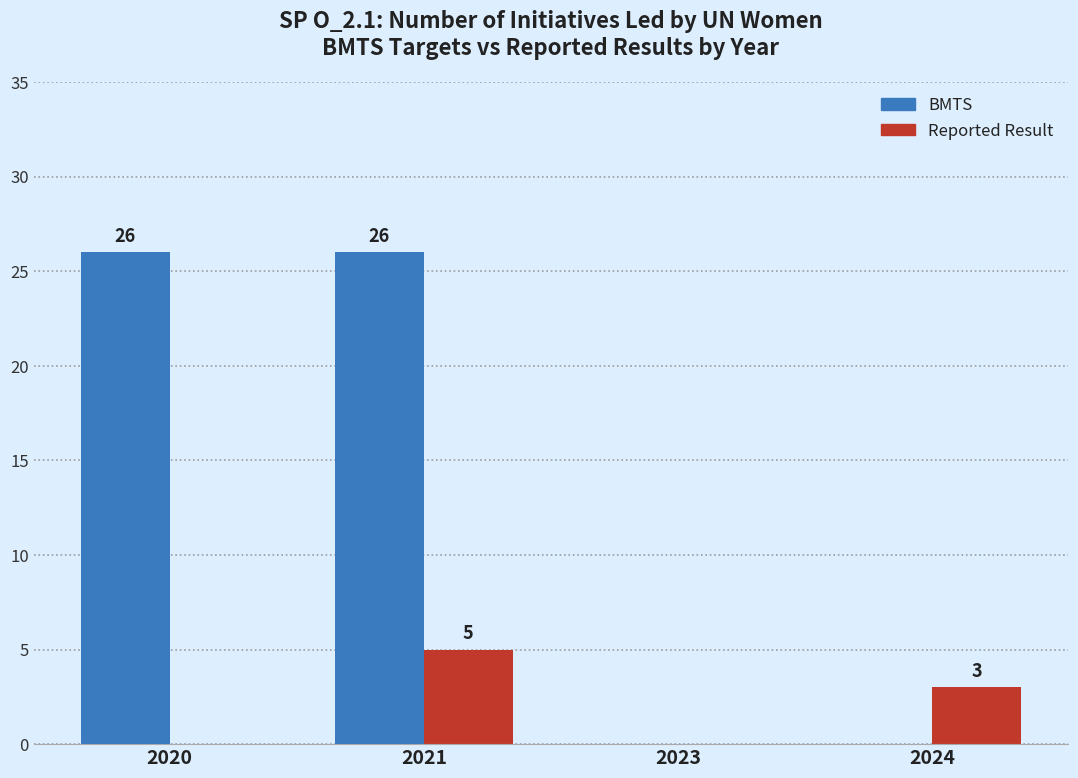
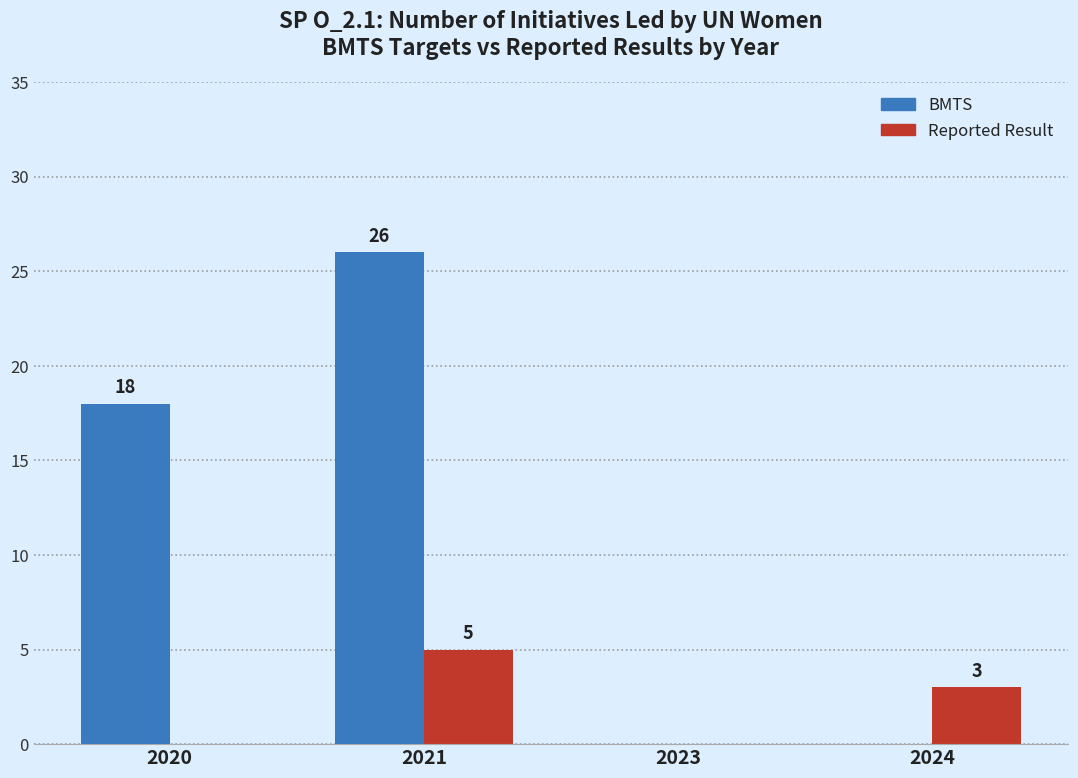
BMTS, 2020: 26 -> 18
